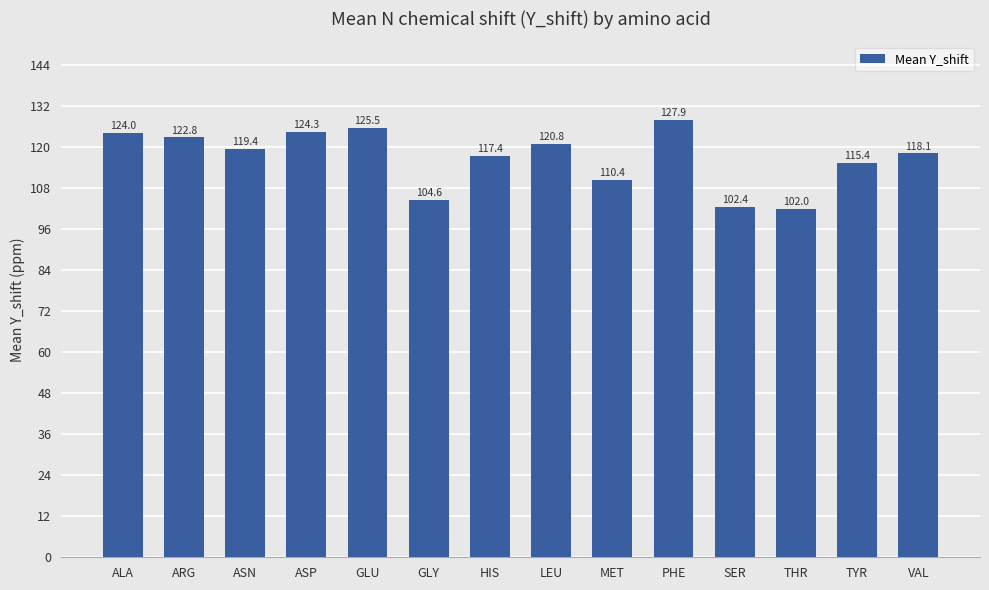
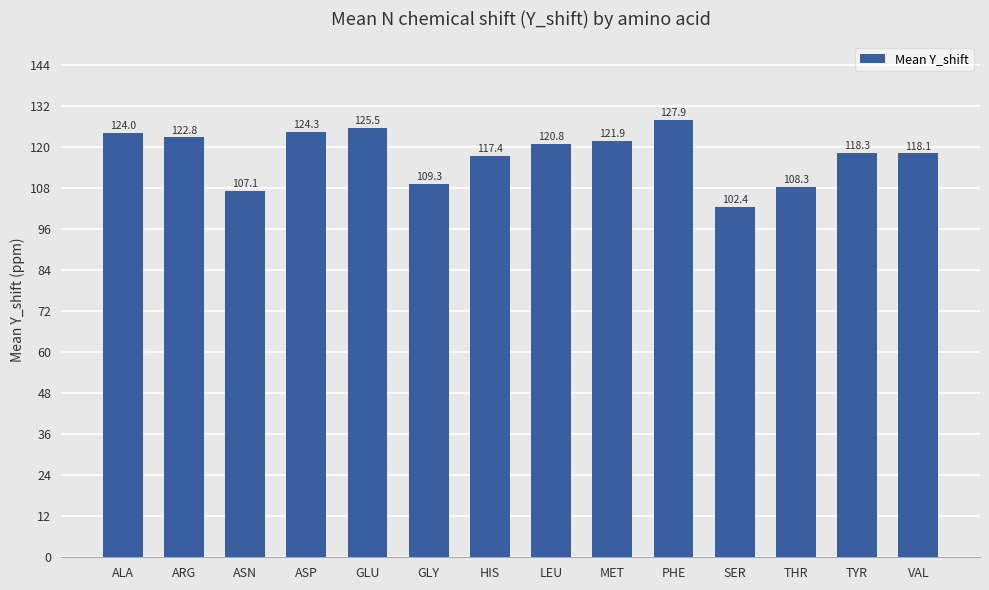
ASN: 119.4 -> 107.1
GLY: 104.6 -> 109.3
MET: 110.4 -> 121.9
THR: 102.0 -> 108.3
TYR: 115.4 -> 118.3
